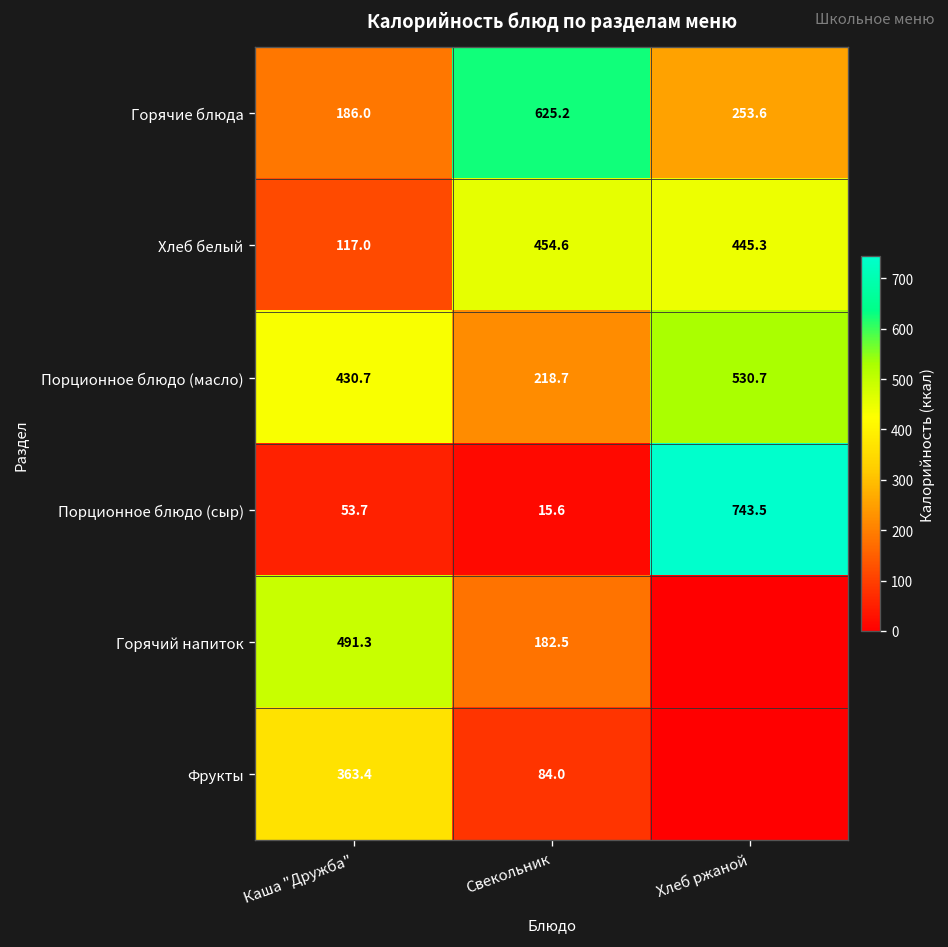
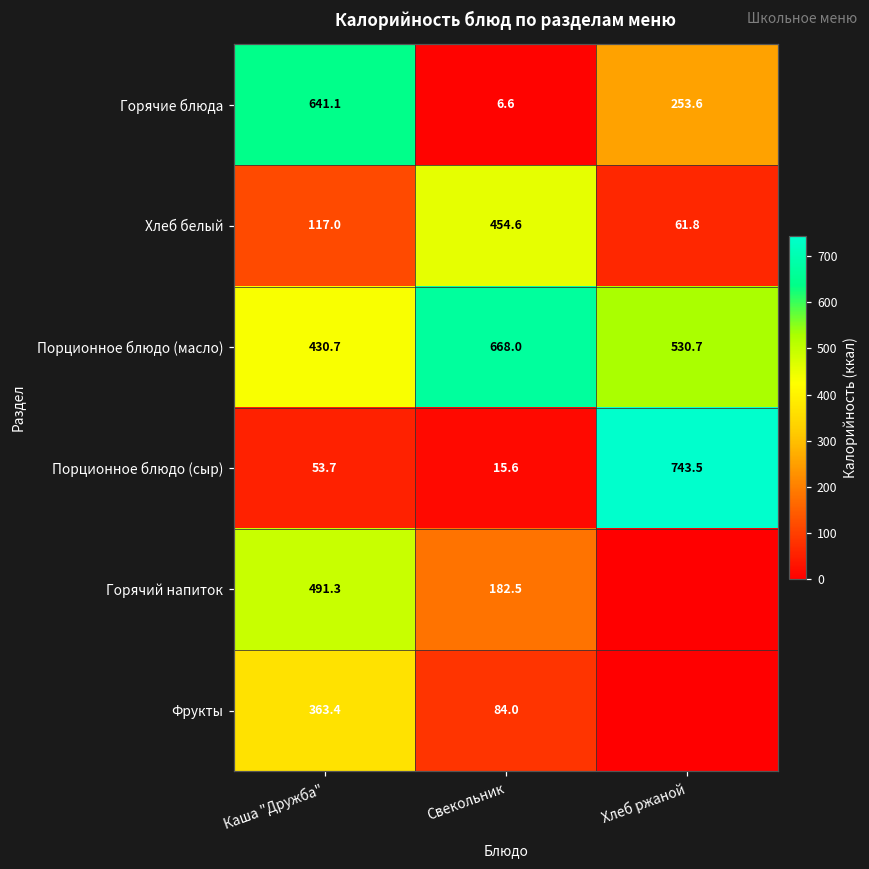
Горячие блюда, Каша "Дружба": 186.0 -> 641.1
Горячие блюда, Свекольник: 625.2 -> 6.6
Хлеб белый, Хлеб ржаной: 445.3 -> 61.8
Порционное блюдо (масло), Свекольник: 218.7 -> 668.0
